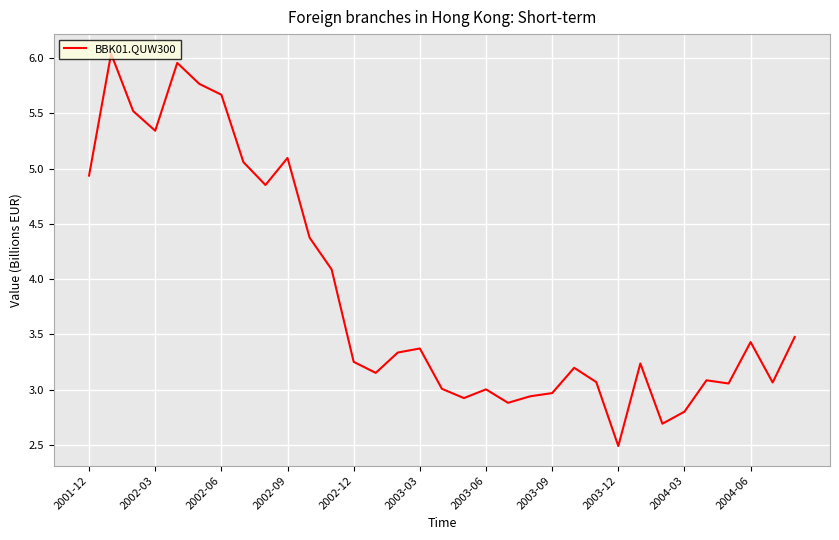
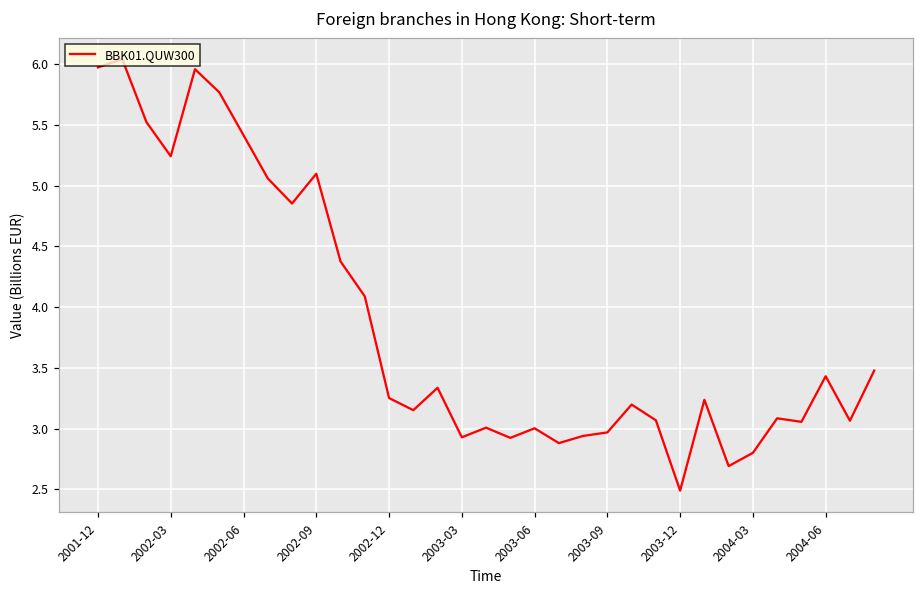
2001-12: 4.94 -> 5.97
2002-03: 5.34 -> 5.24
2002-06: 5.67 -> 5.41
2003-03: 3.37 -> 2.93
